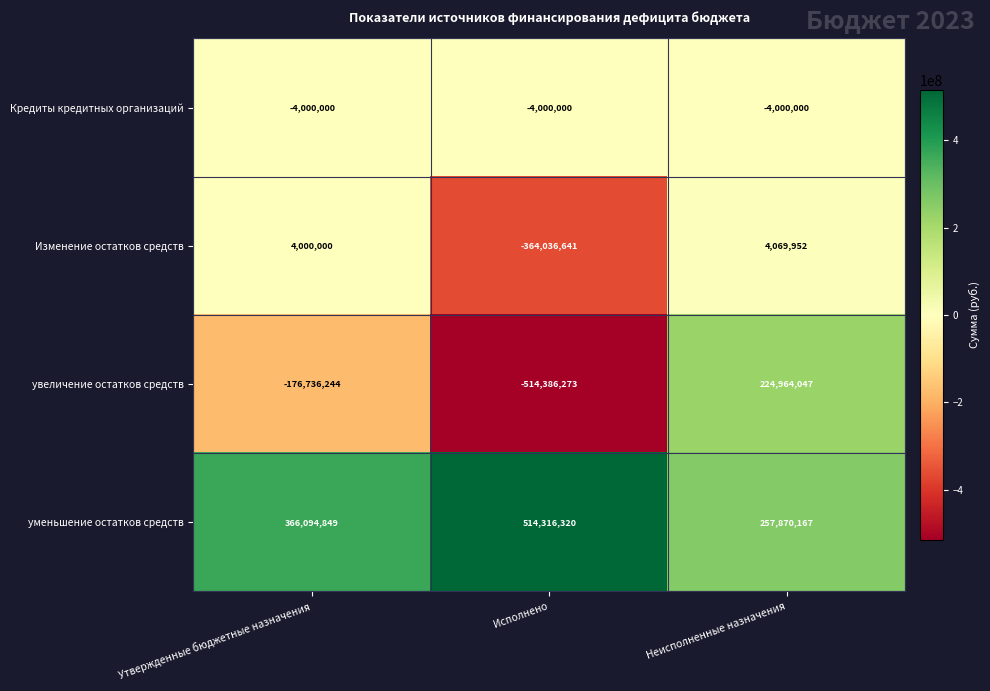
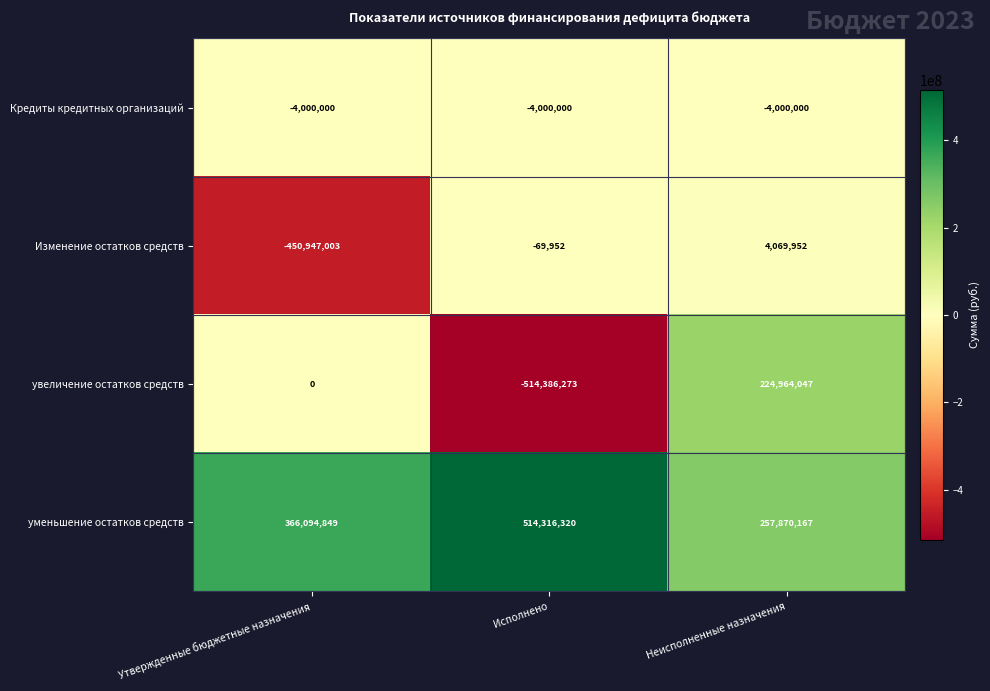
Изменение остатков средств, Утвержденные бюджетные назначения: 4,000,000 -> -450,947,003
Изменение остатков средств, Исполнено: -364,036,641 -> -69,952
увеличение остатков средств, Утвержденные бюджетные назначения: -176,736,244 -> 0
